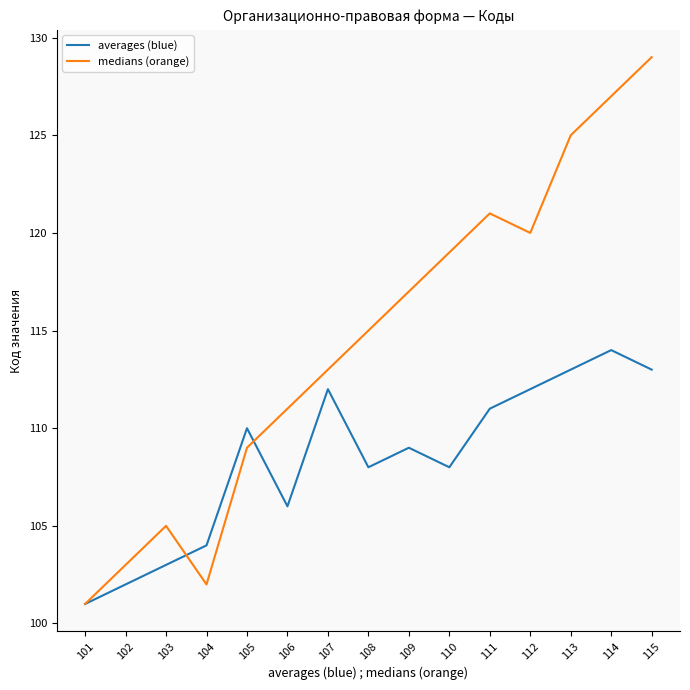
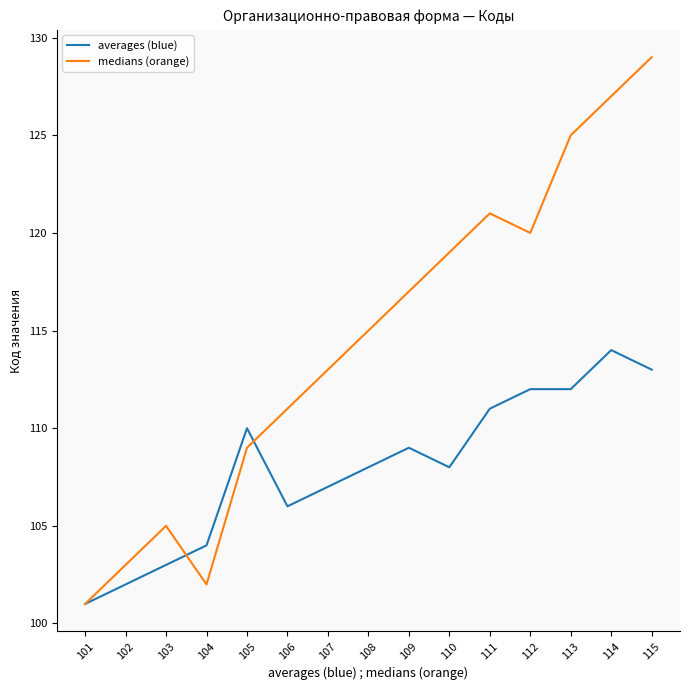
averages (blue), 107: 112 -> 107
averages (blue), 113: 113 -> 112
